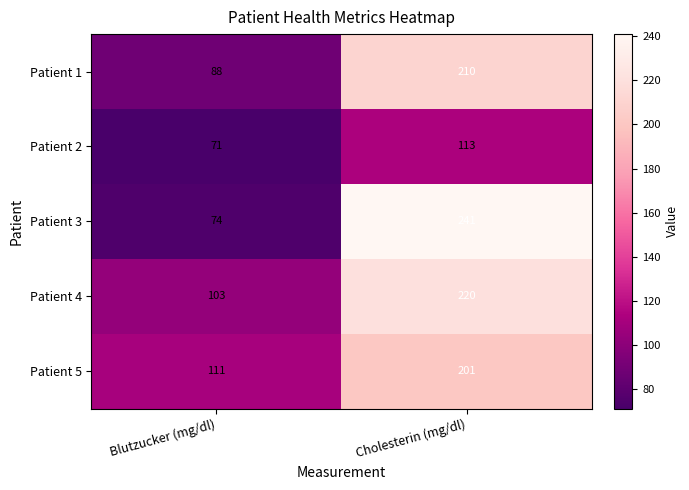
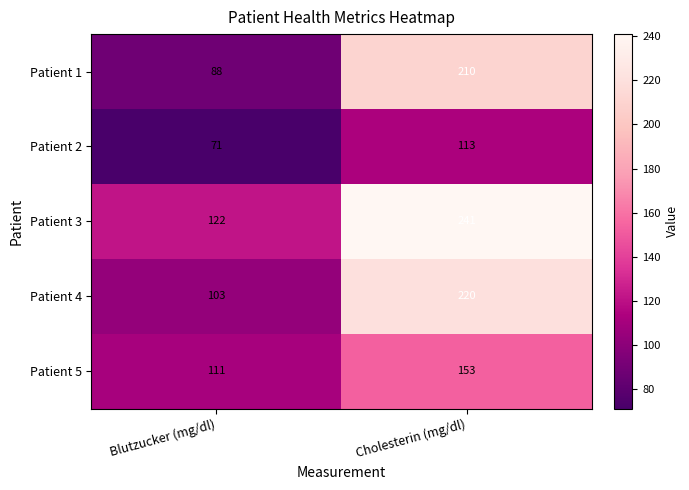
Patient 3, Blutzucker (mg/dl): 74 -> 122
Patient 5, Cholesterin (mg/dl): 201 -> 153
